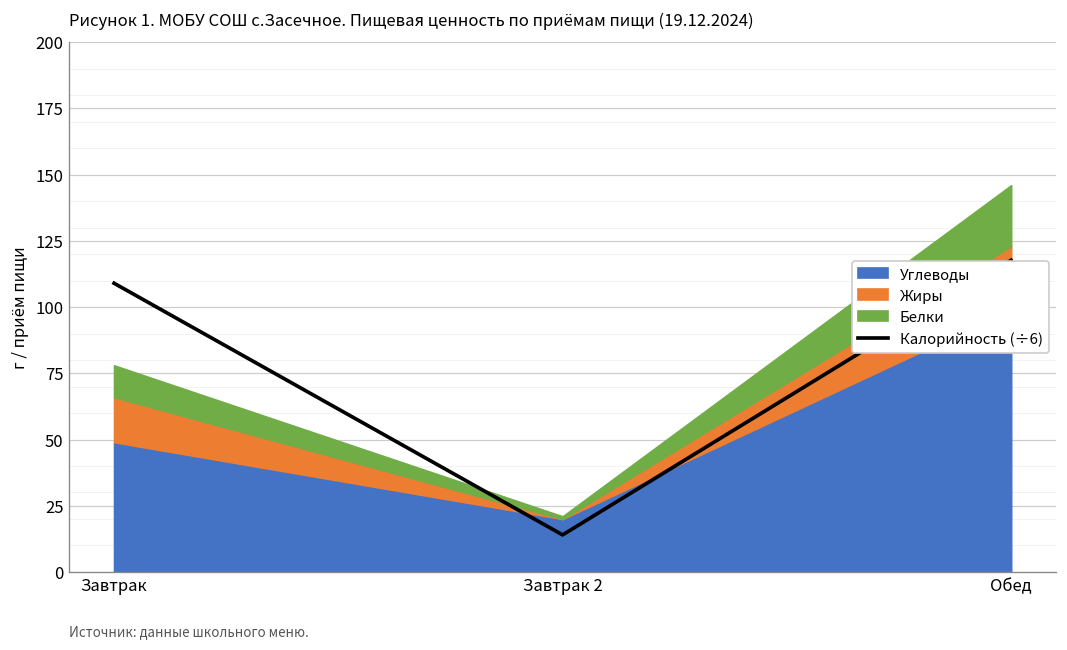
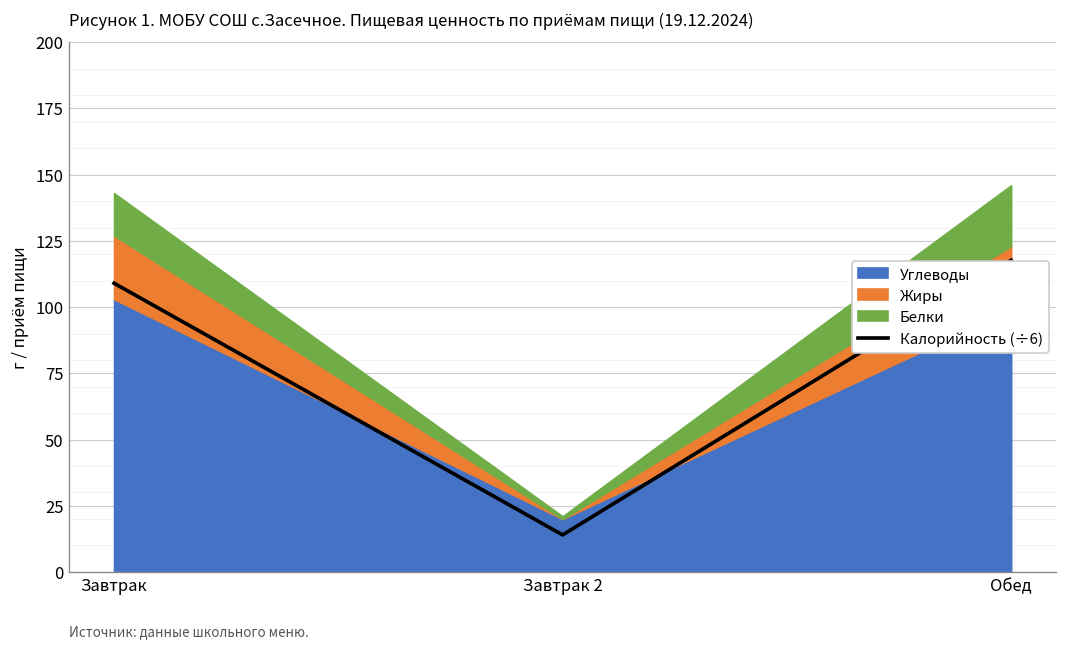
Углеводы, Завтрак: 49 -> 103
Жиры, Завтрак: 17 -> 24
Белки, Завтрак: 12 -> 16
